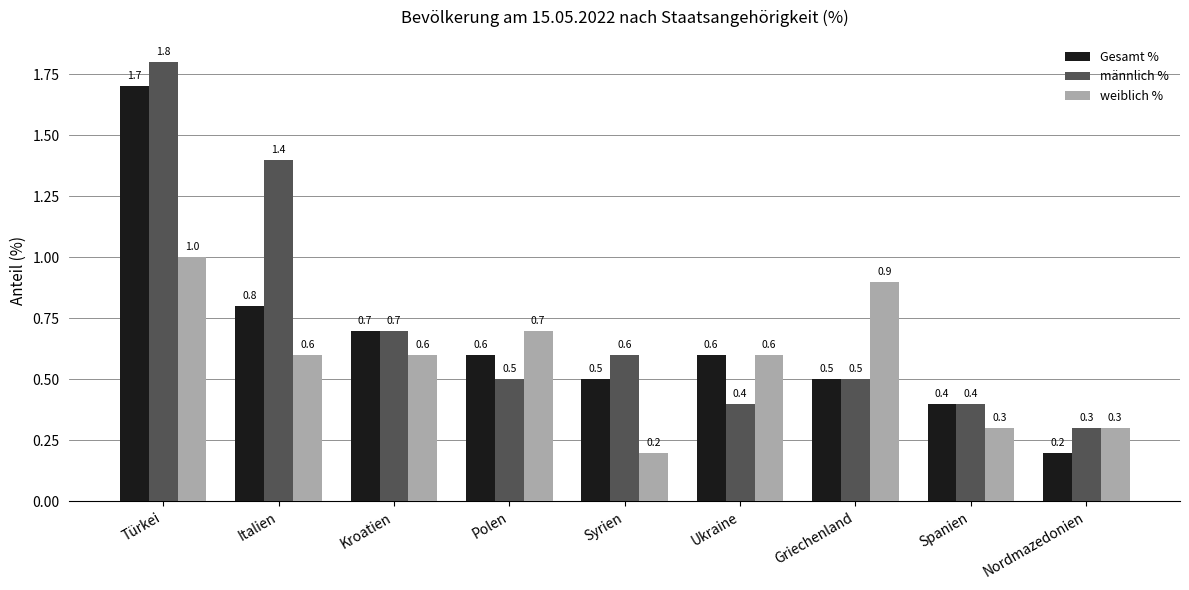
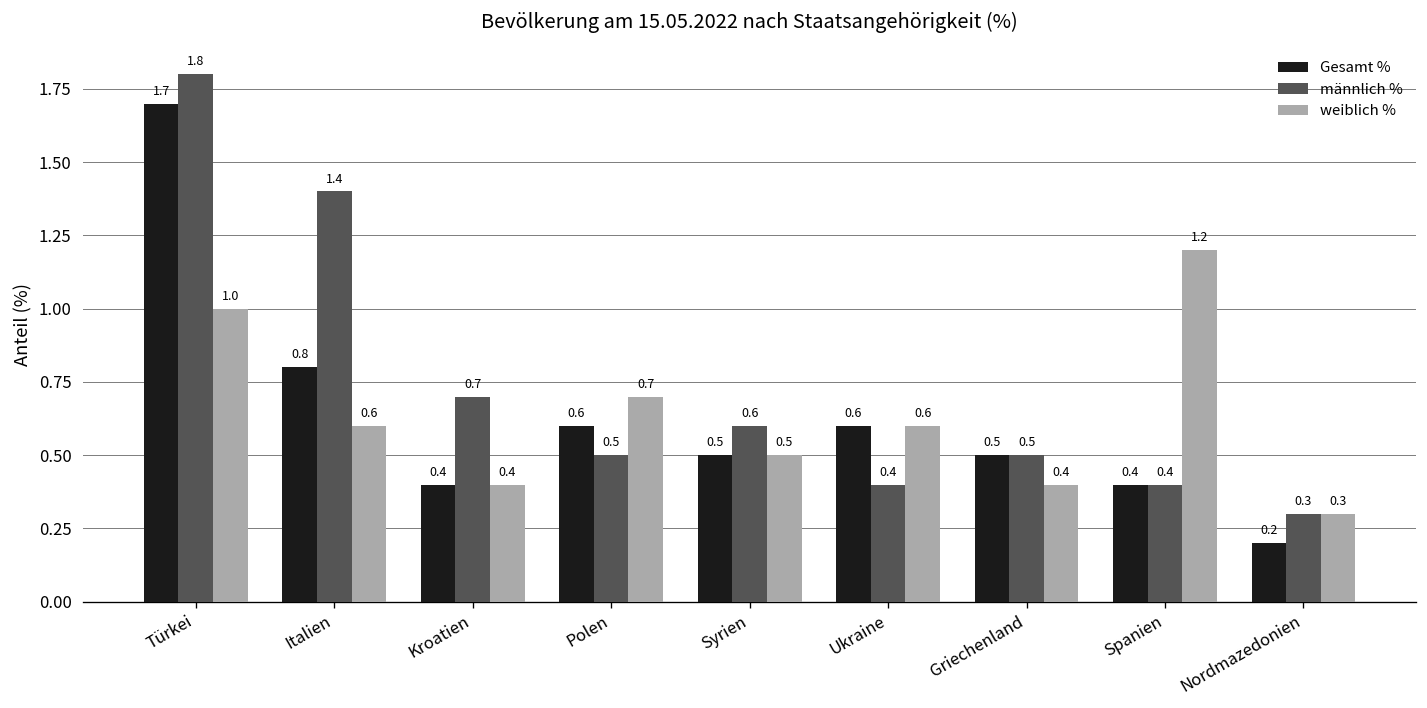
Gesamt %, Kroatien: 0.7 -> 0.4
weiblich %, Kroatien: 0.6 -> 0.4
weiblich %, Syrien: 0.2 -> 0.5
weiblich %, Griechenland: 0.9 -> 0.4
weiblich %, Spanien: 0.3 -> 1.2
